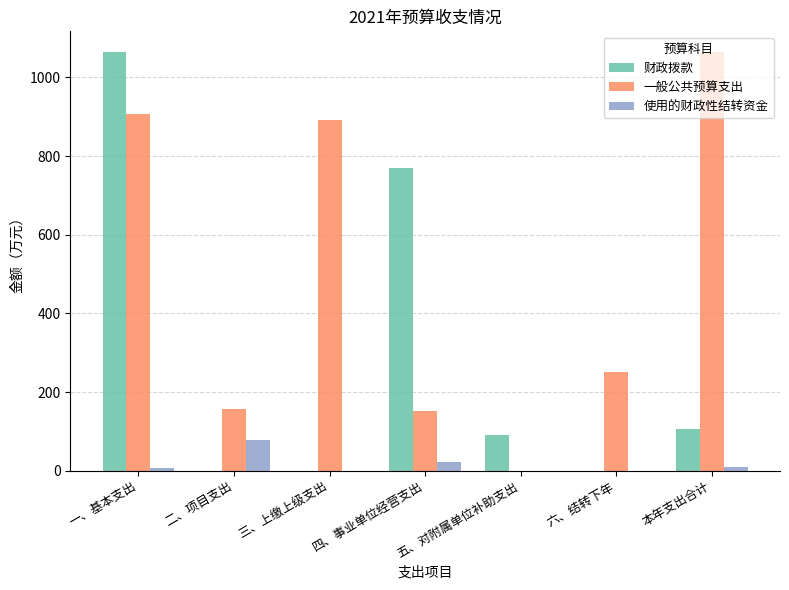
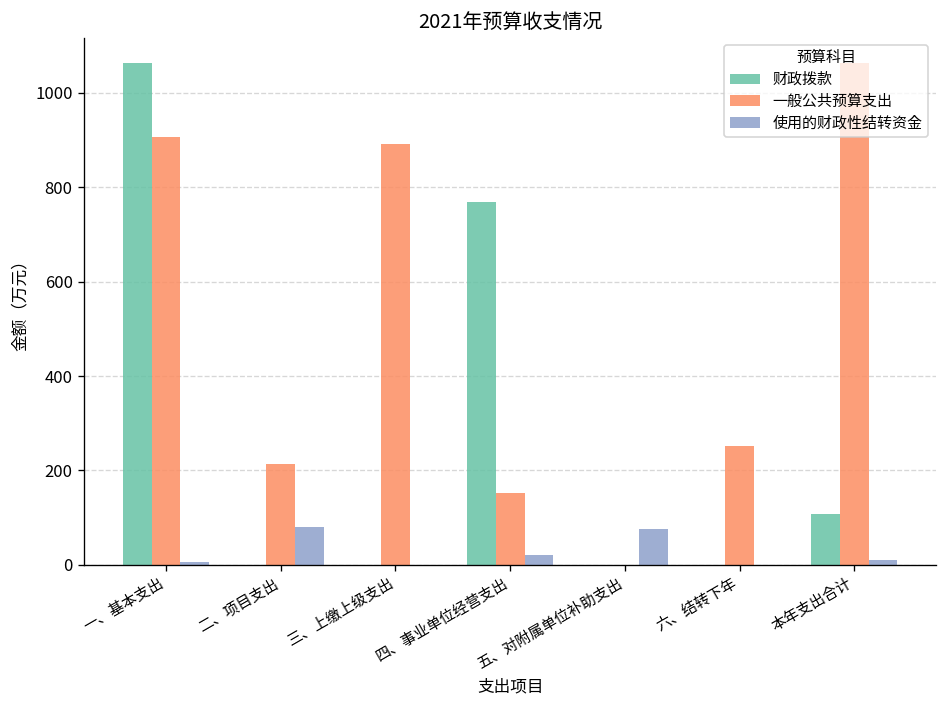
一般公共预算支出, 二、项目支出: 160 -> 210
财政拨款, 五、对附属单位补助支出: 90 -> 0
使用的财政性结转资金, 五、对附属单位补助支出: 0 -> 80
